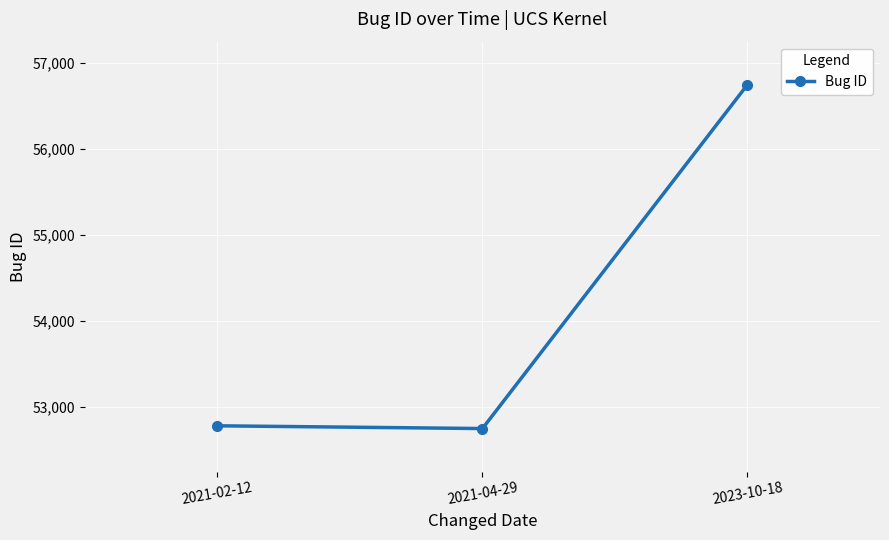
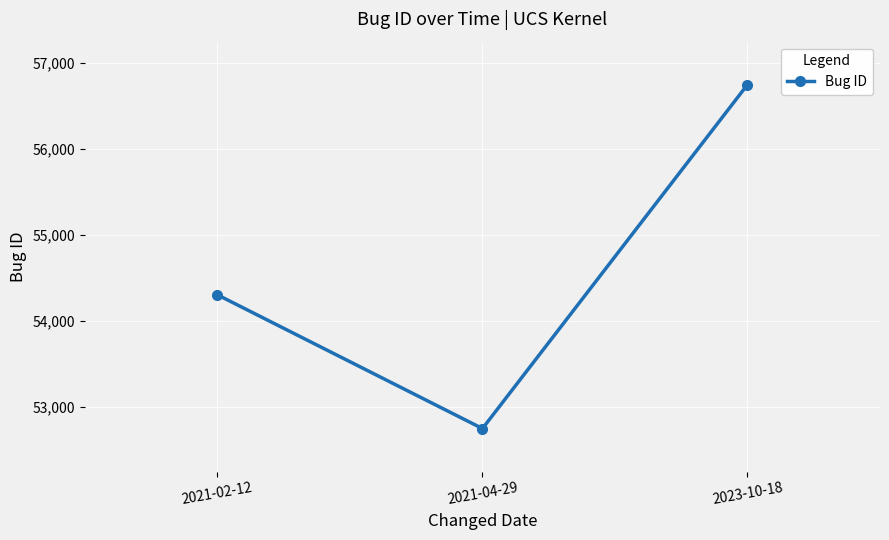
2021-02-12: 52,800 -> 54,300
